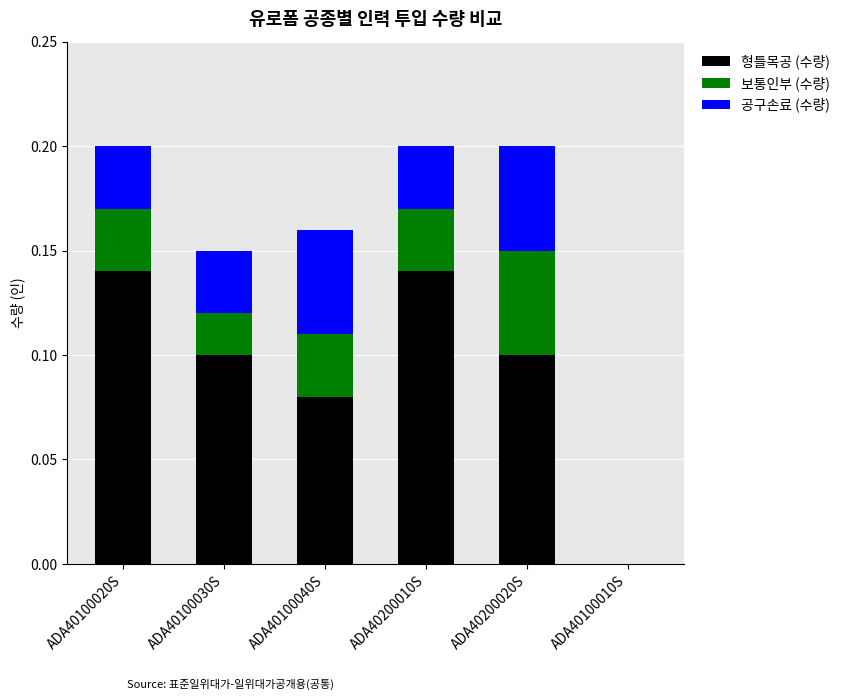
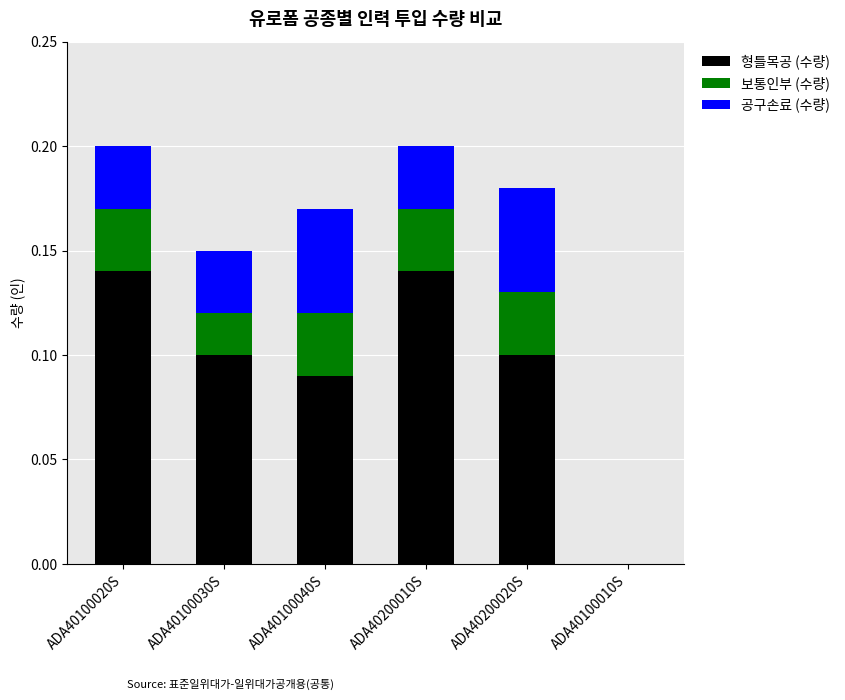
형틀목공 (수량), ADA40100040S: 0.08 -> 0.09
보통인부 (수량), ADA40200020S: 0.05 -> 0.03
